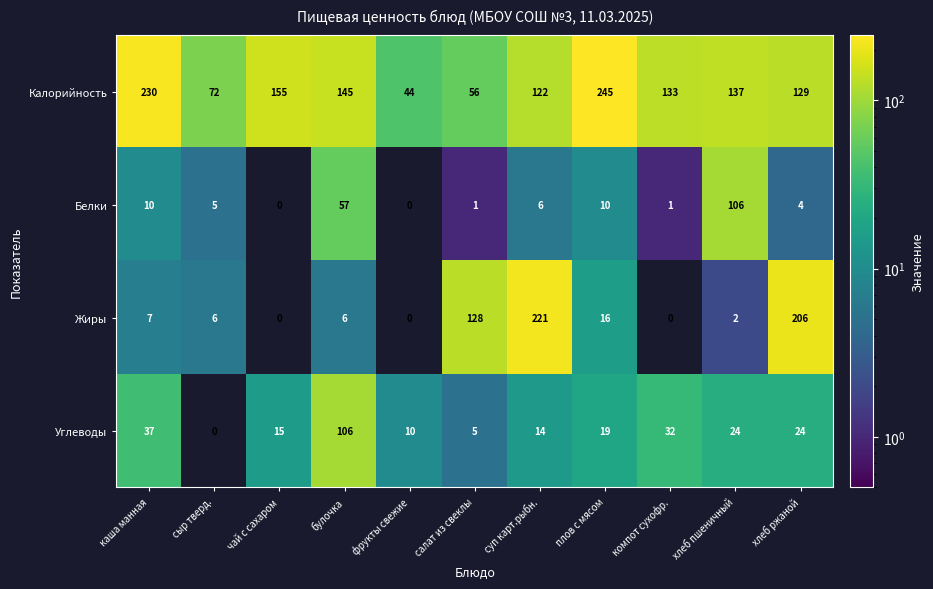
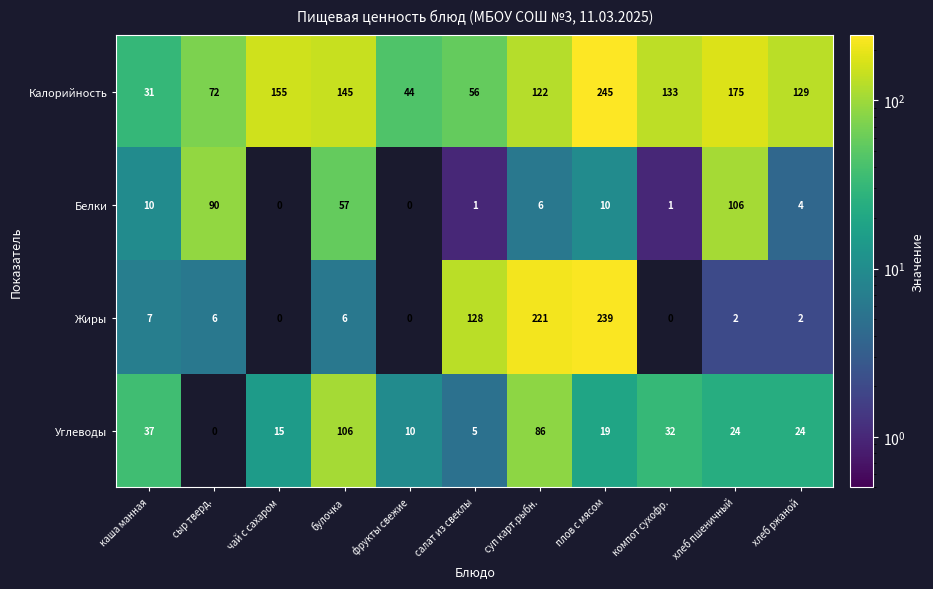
Калорийность, каша манная: 230 -> 31
Калорийность, хлеб пшеничный: 137 -> 175
Белки, сыр тверд.: 5 -> 90
Жиры, плов с мясом: 16 -> 239
Жиры, хлеб ржаной: 206 -> 2
Углеводы, суп карт.рыбн.: 14 -> 86
